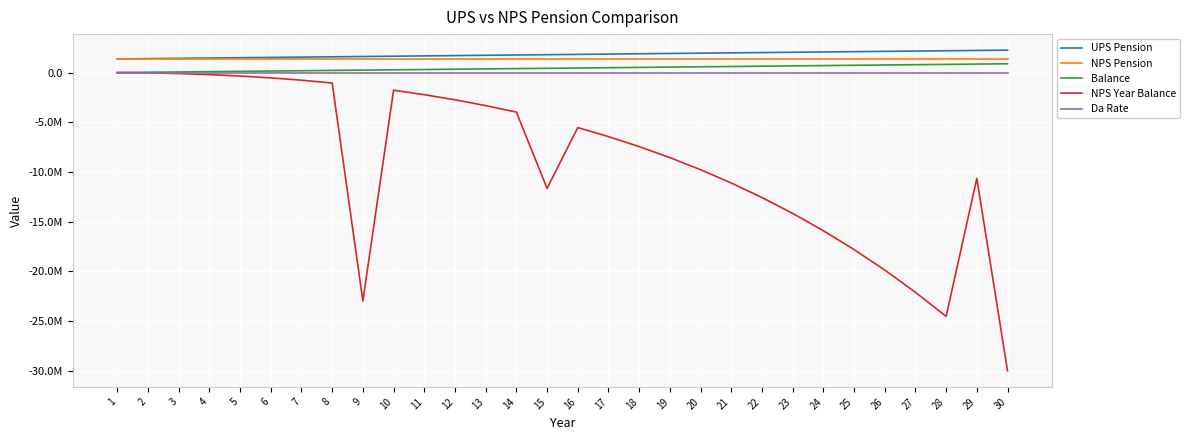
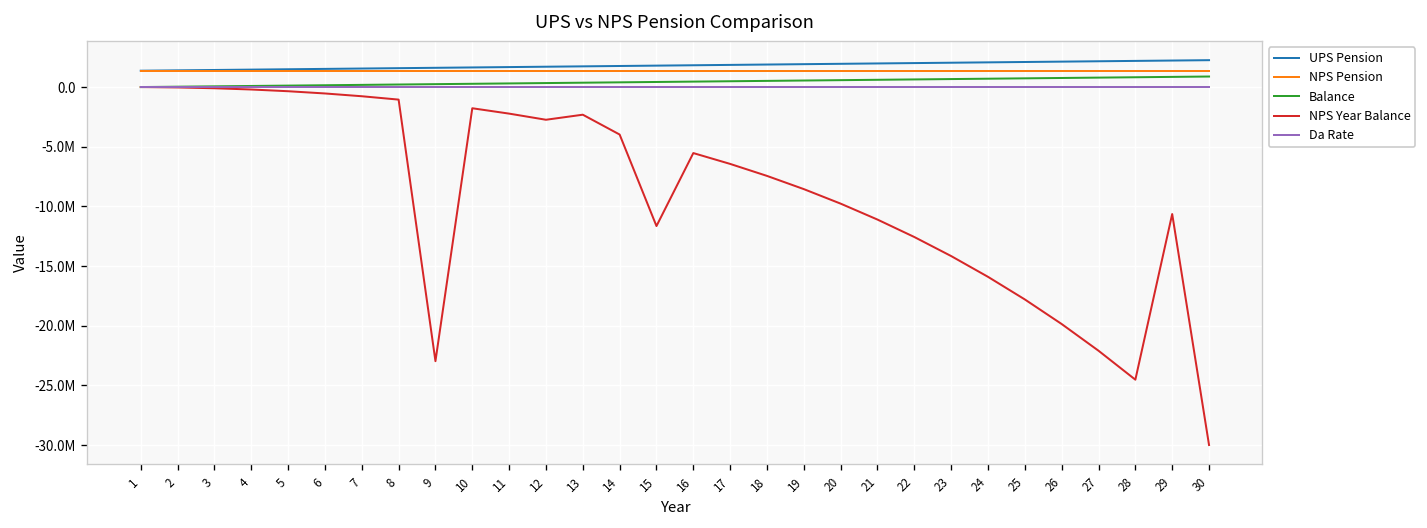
NPS Year Balance, 13: -3000000 -> -2000000
